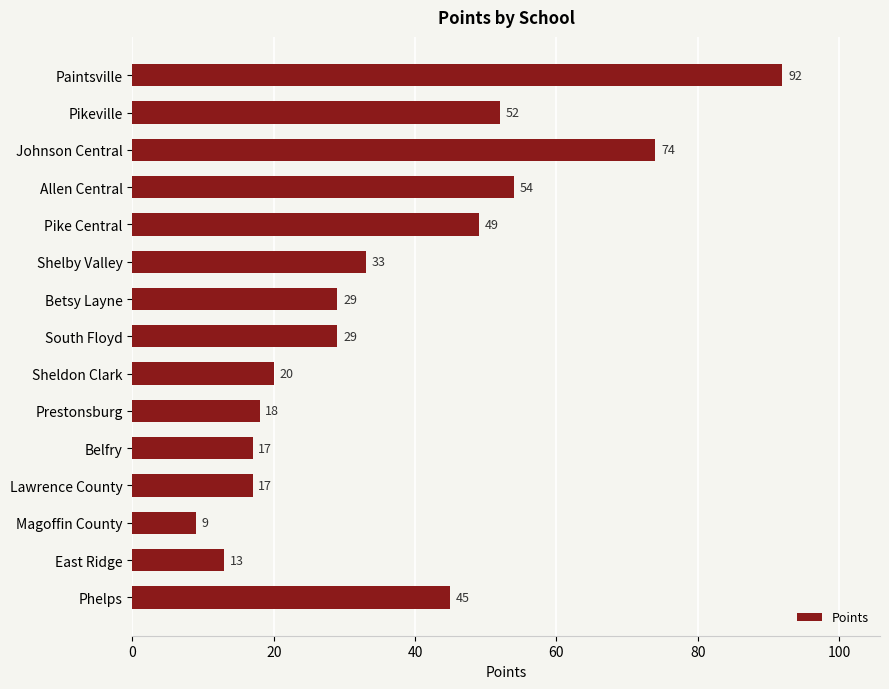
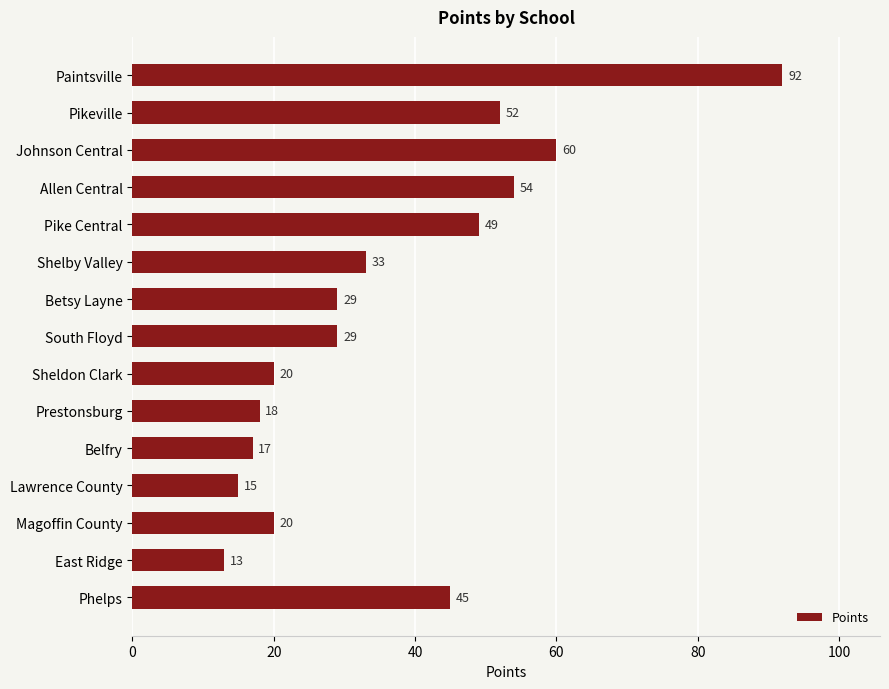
Johnson Central: 74 -> 60
Lawrence County: 17 -> 15
Magoffin County: 9 -> 20
